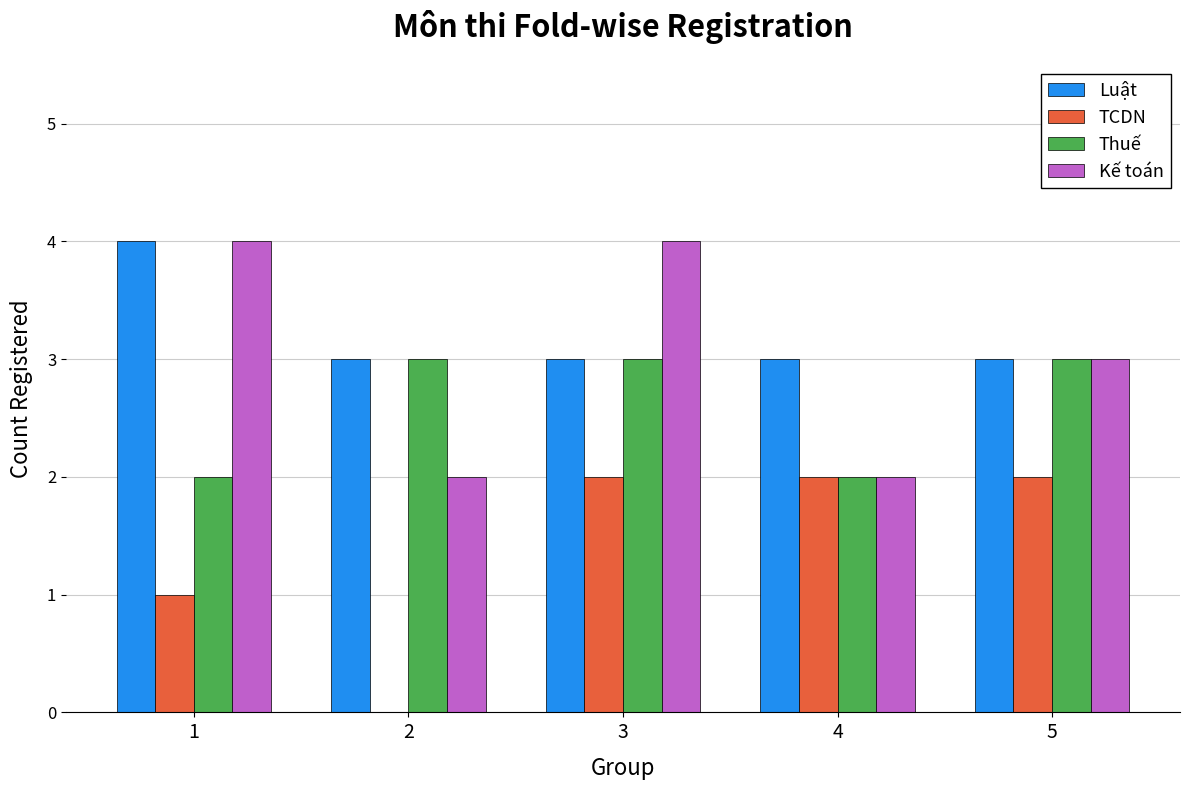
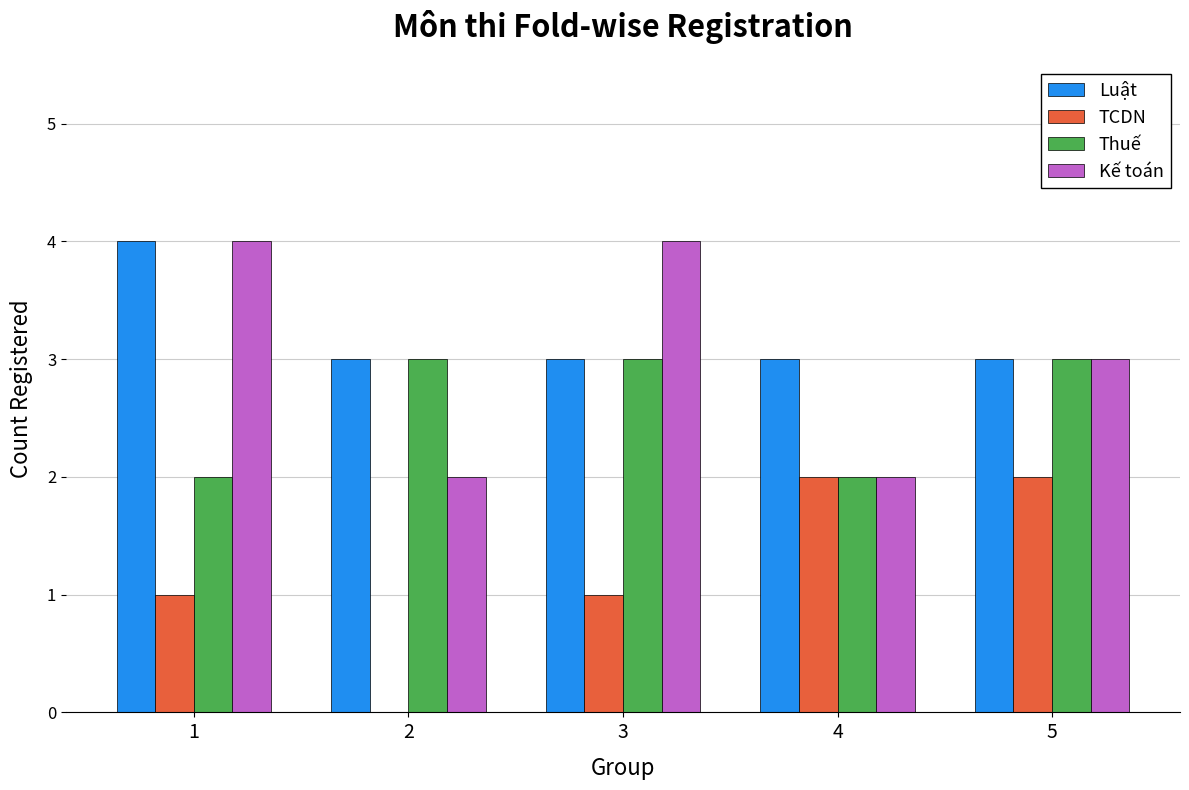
TCDN, 3: 2 -> 1
